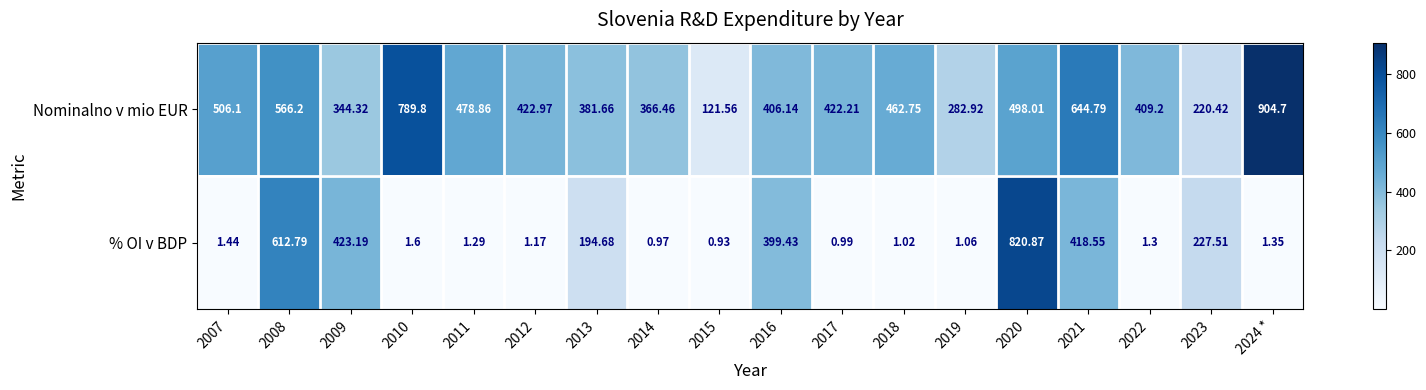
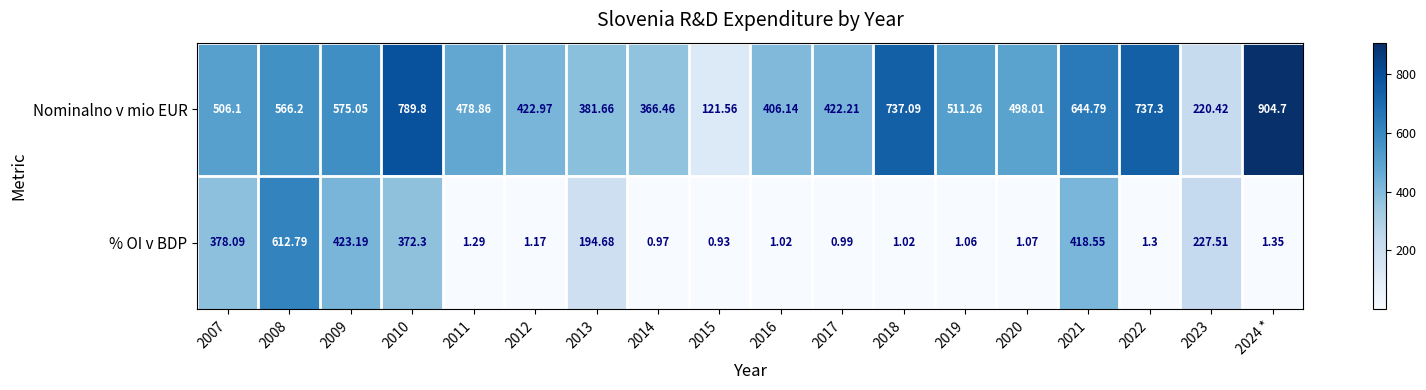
Nominalno v mio EUR, 2009: 344.32 -> 575.05
Nominalno v mio EUR, 2018: 462.75 -> 737.09
Nominalno v mio EUR, 2019: 282.92 -> 511.26
Nominalno v mio EUR, 2022: 409.2 -> 737.3
% OI v BDP, 2007: 1.44 -> 378.09
% OI v BDP, 2010: 1.6 -> 372.3
% OI v BDP, 2016: 399.43 -> 1.02
% OI v BDP, 2020: 820.87 -> 1.07
